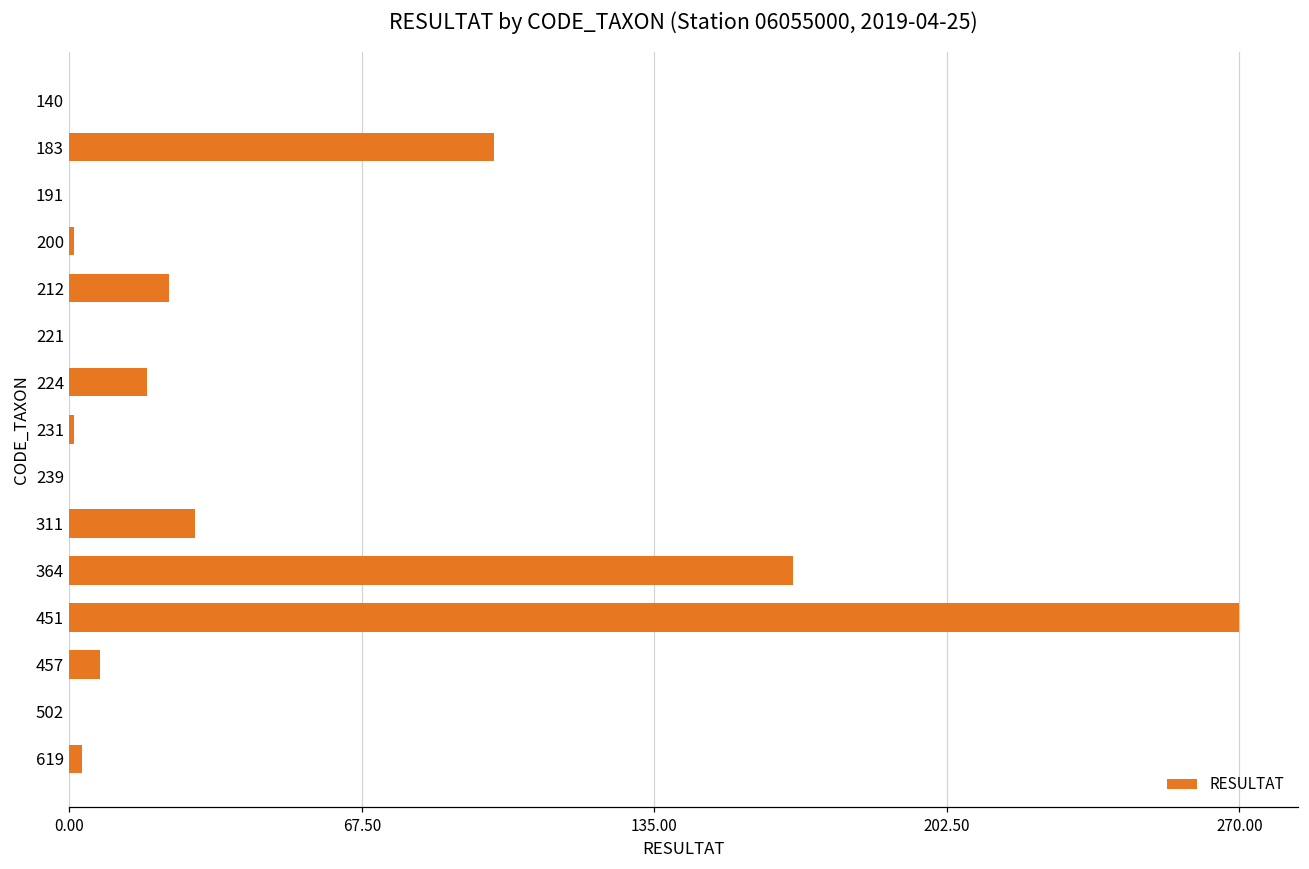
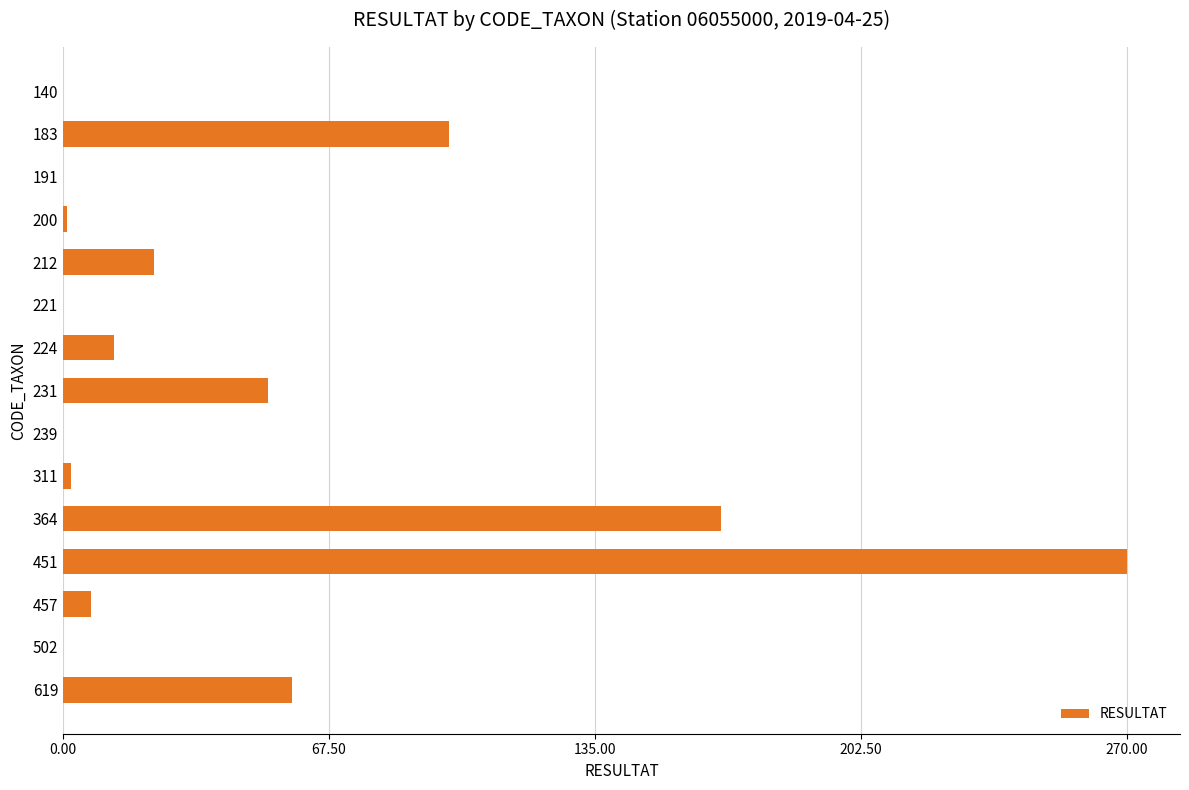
224: 18 -> 13
231: 1 -> 52
311: 29 -> 2
619: 3 -> 58
